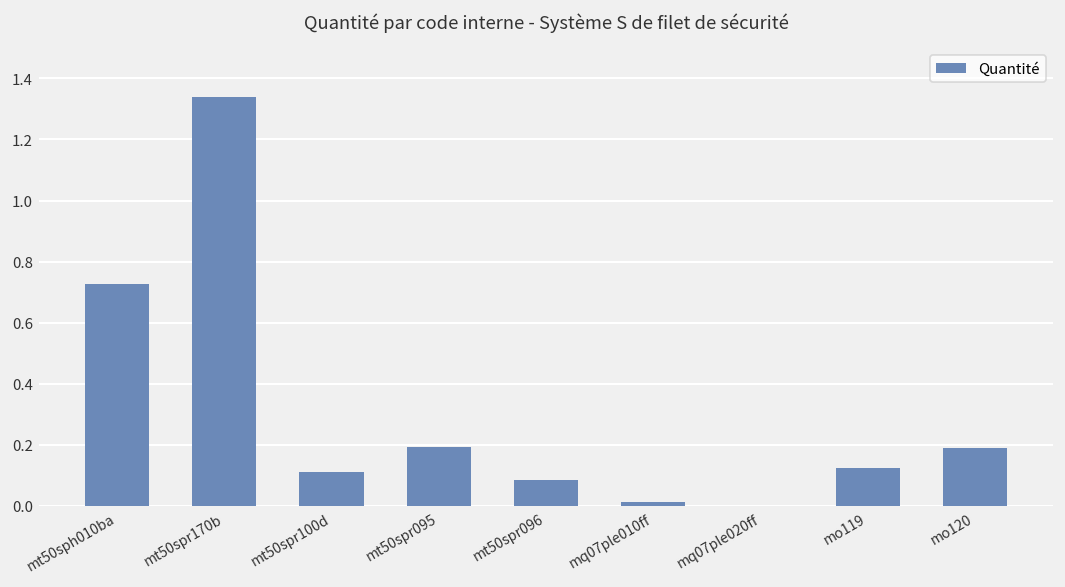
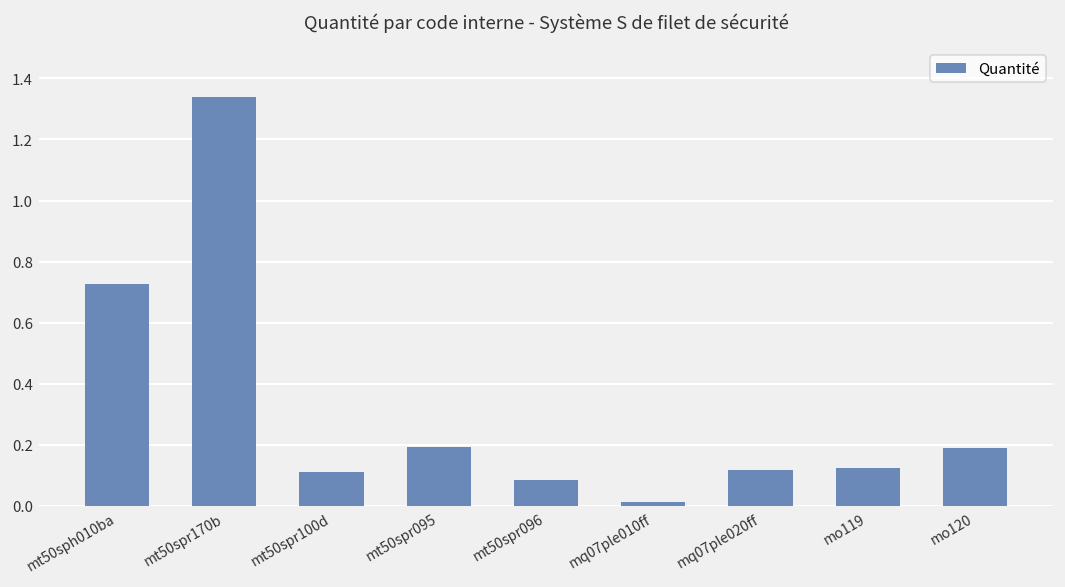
mq07ple020ff: 0.00 -> 0.12
